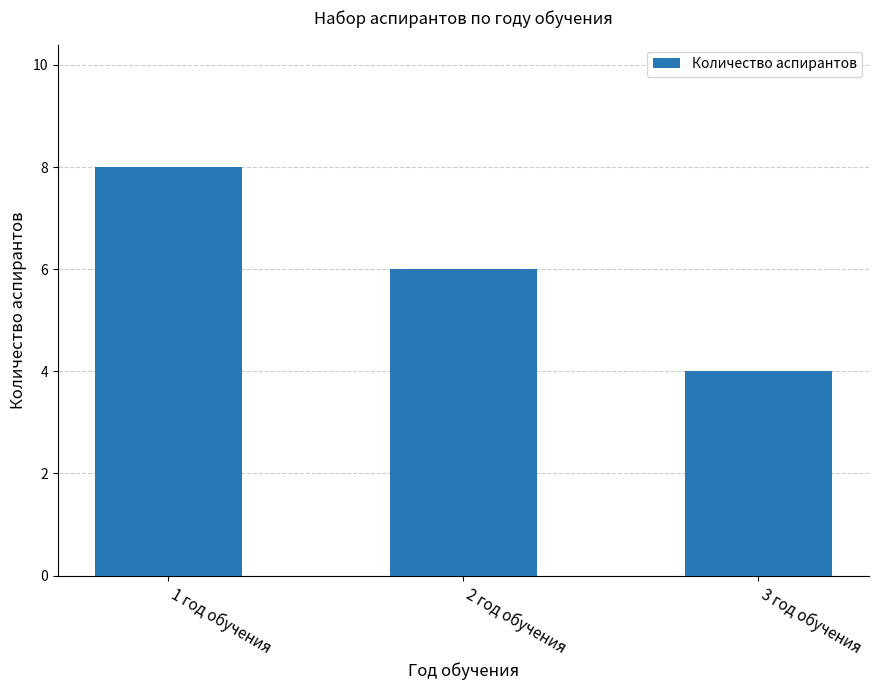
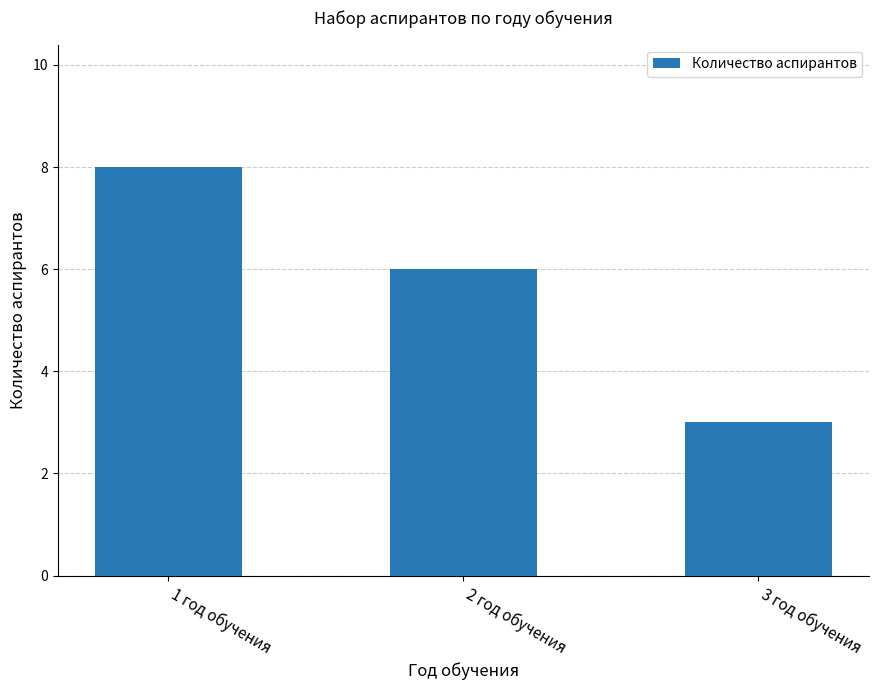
3 год обучения: 4 -> 3
